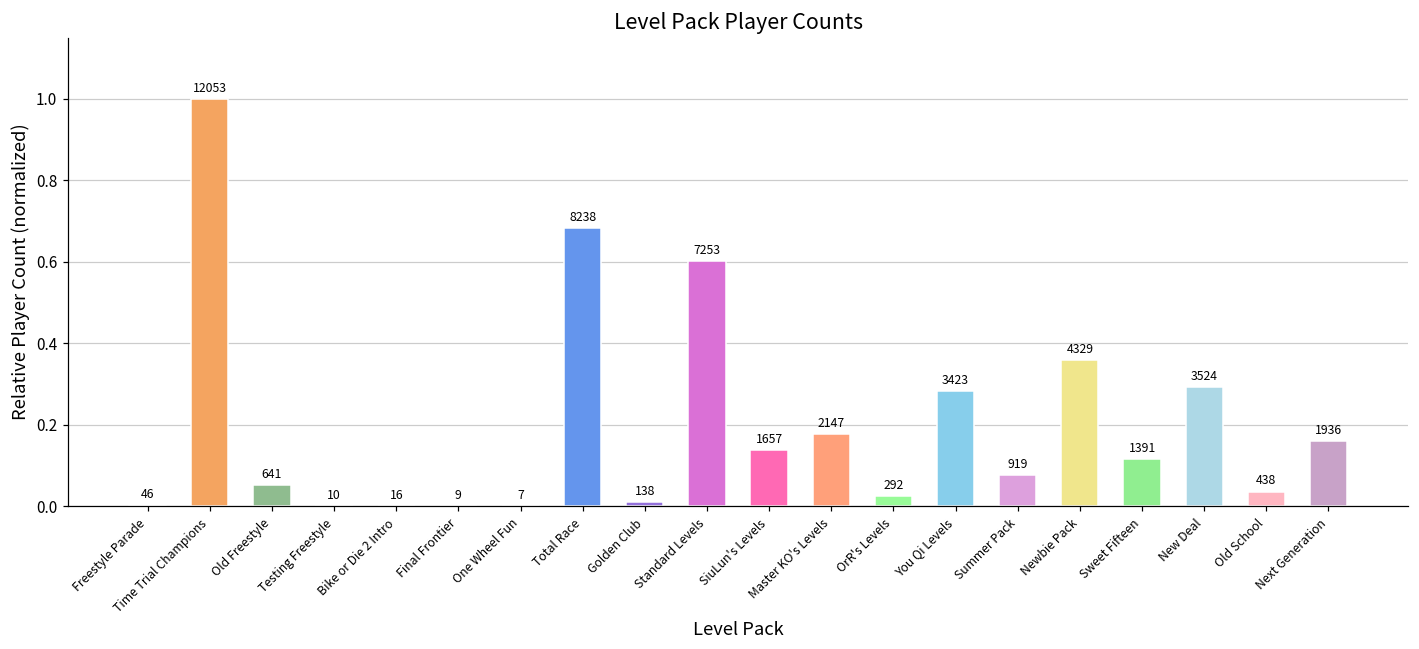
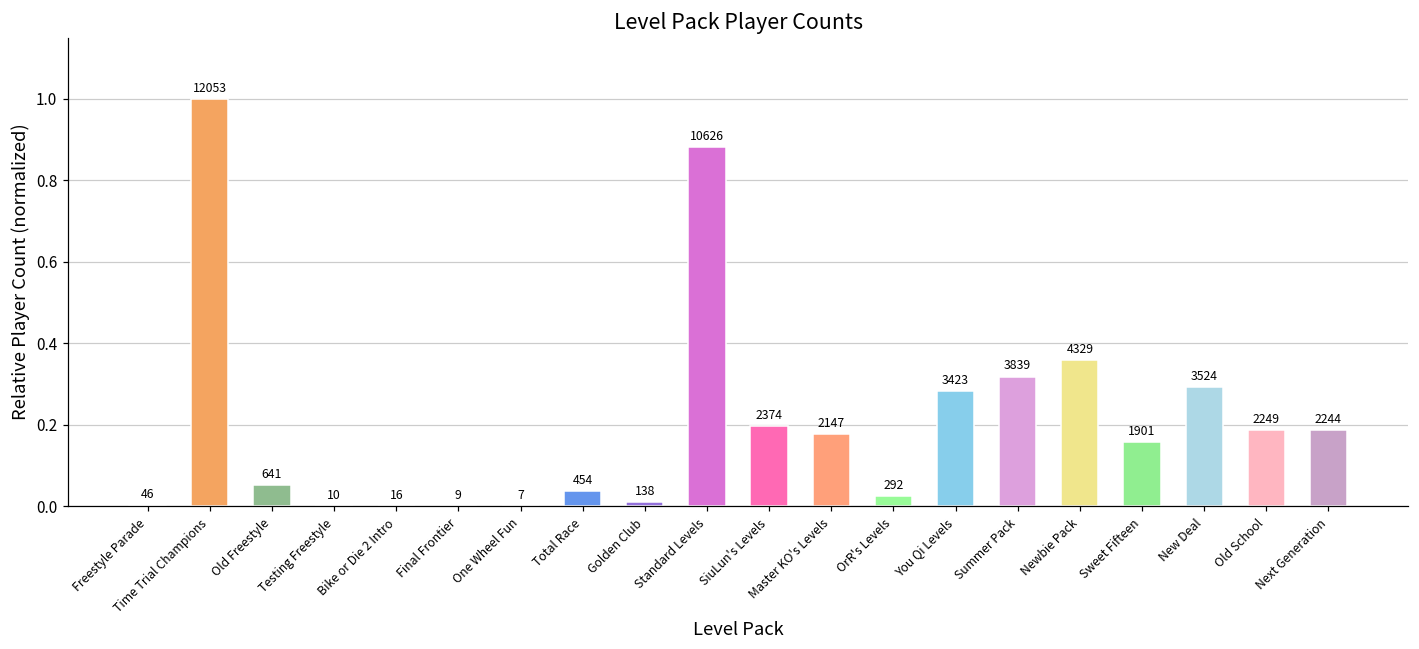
Total Race: 8238 -> 454
Standard Levels: 7253 -> 10626
SiuLun's Levels: 1657 -> 2374
Summer Pack: 919 -> 3839
Sweet Fifteen: 1391 -> 1901
Old School: 438 -> 2249
Next Generation: 1936 -> 2244
